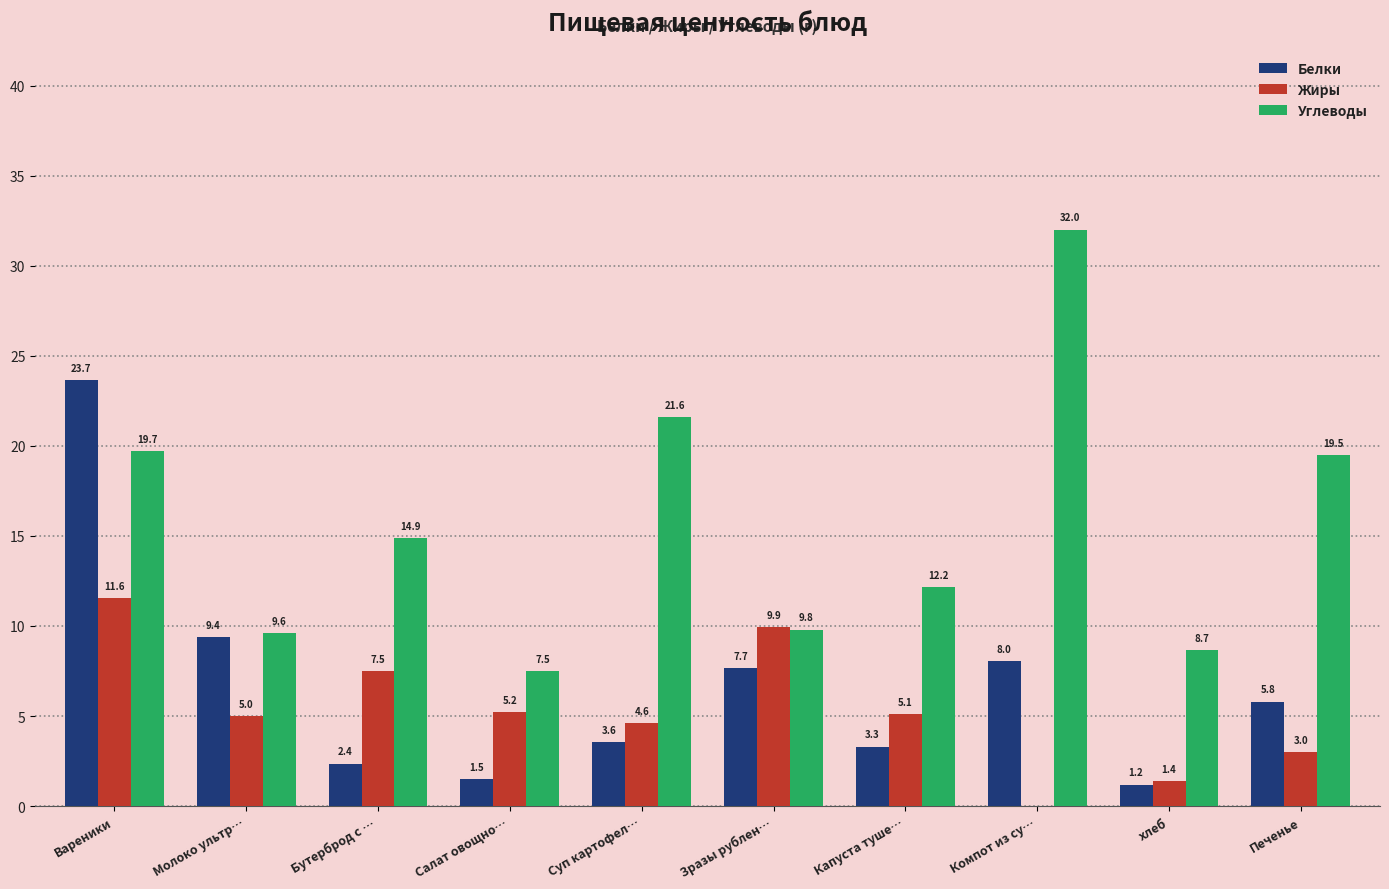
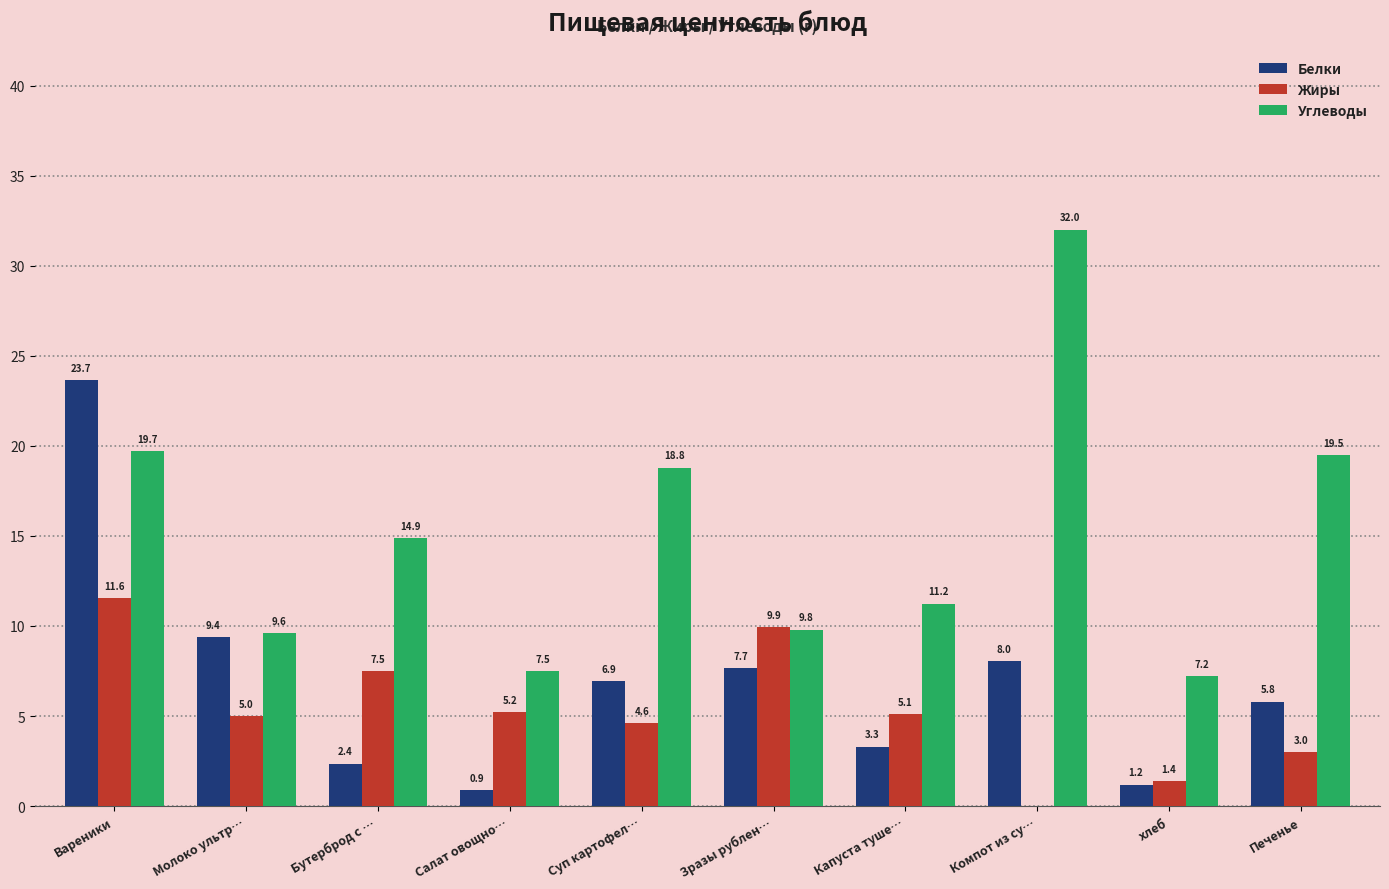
Белки, Салат овощно…: 1.5 -> 0.9
Белки, Суп картофел…: 3.6 -> 6.9
Углеводы, Суп картофел…: 21.6 -> 18.8
Углеводы, Капуста туше…: 12.2 -> 11.2
Углеводы, хлеб: 8.7 -> 7.2
